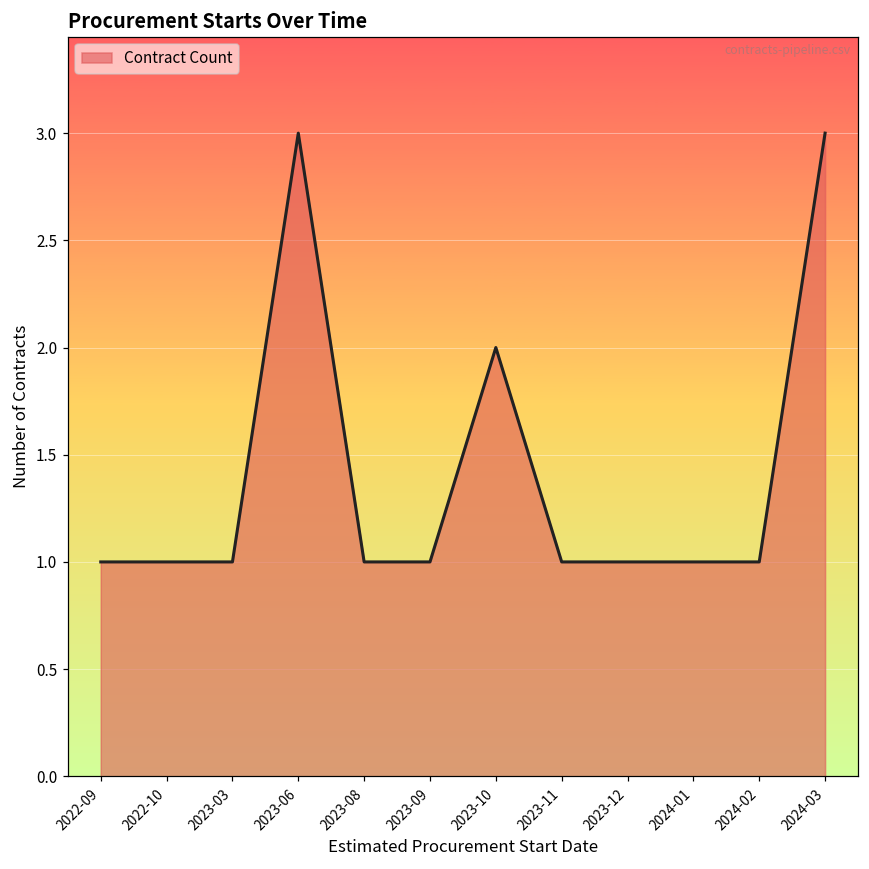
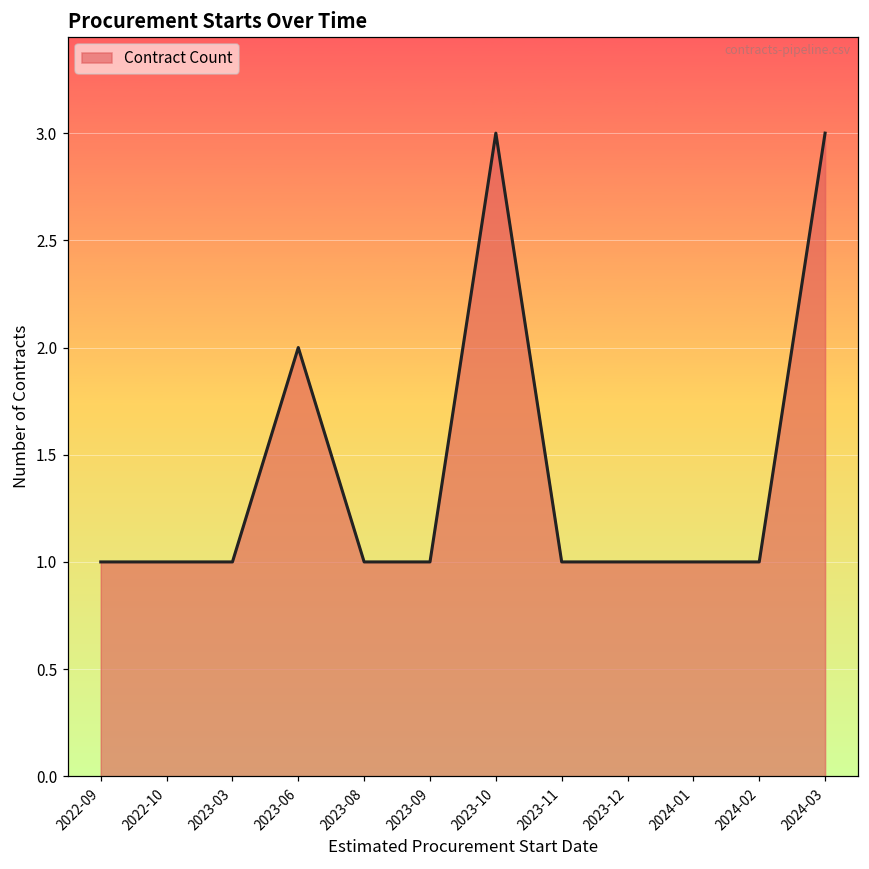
2023-06: 3 -> 2
2023-10: 2 -> 3
